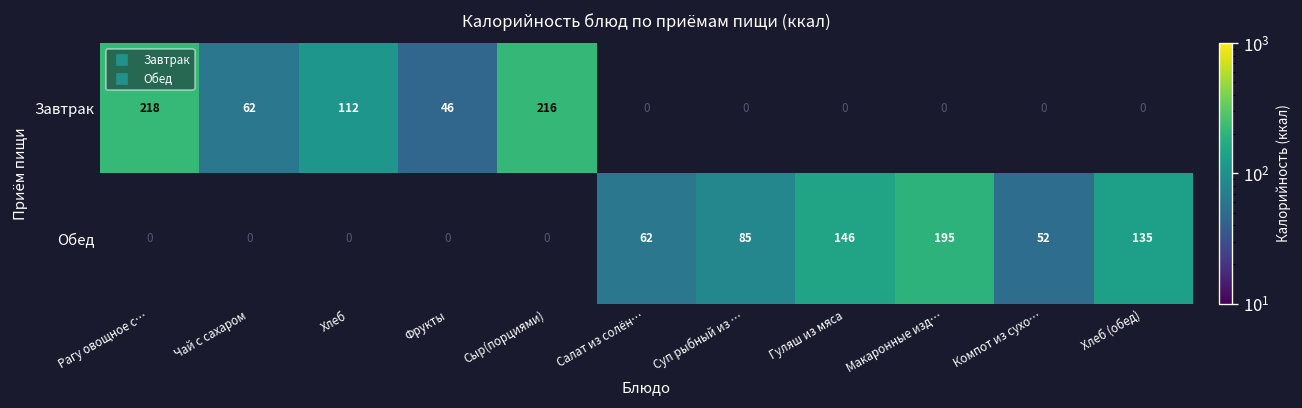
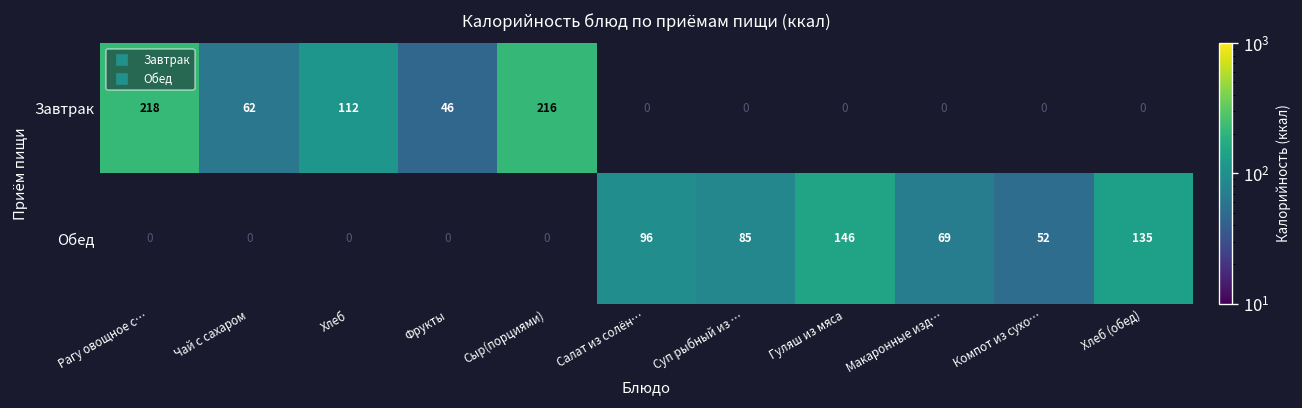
Обед, Салат из солён…: 62 -> 96
Обед, Макаронные изд…: 195 -> 69
